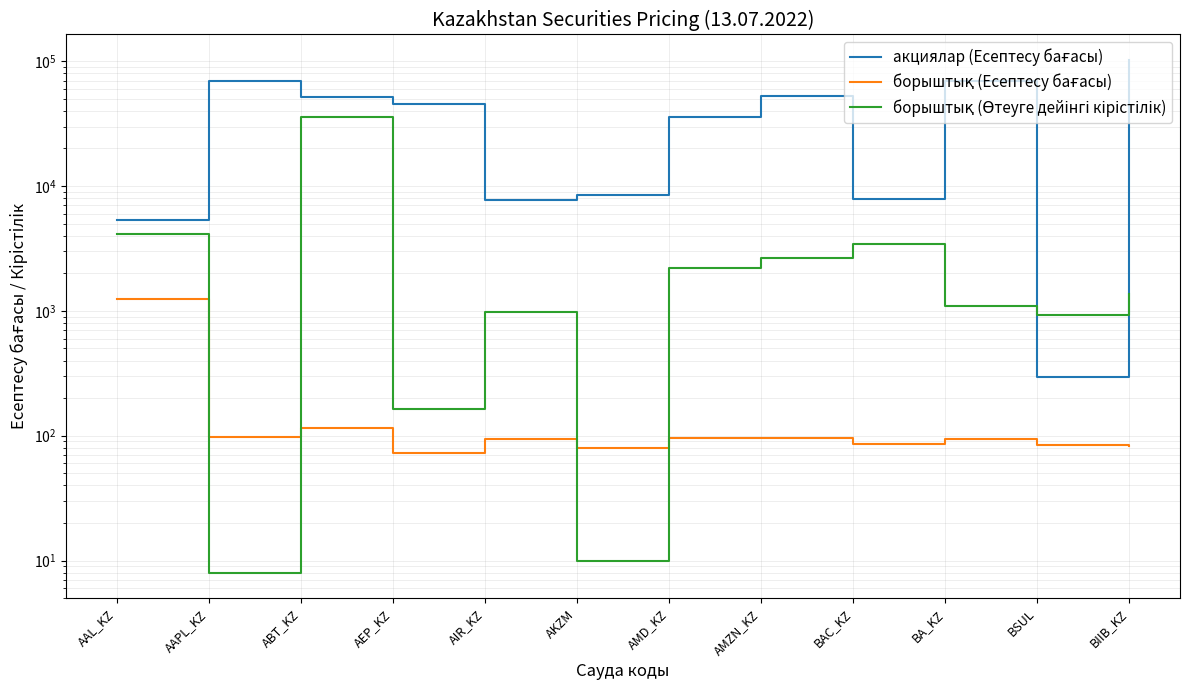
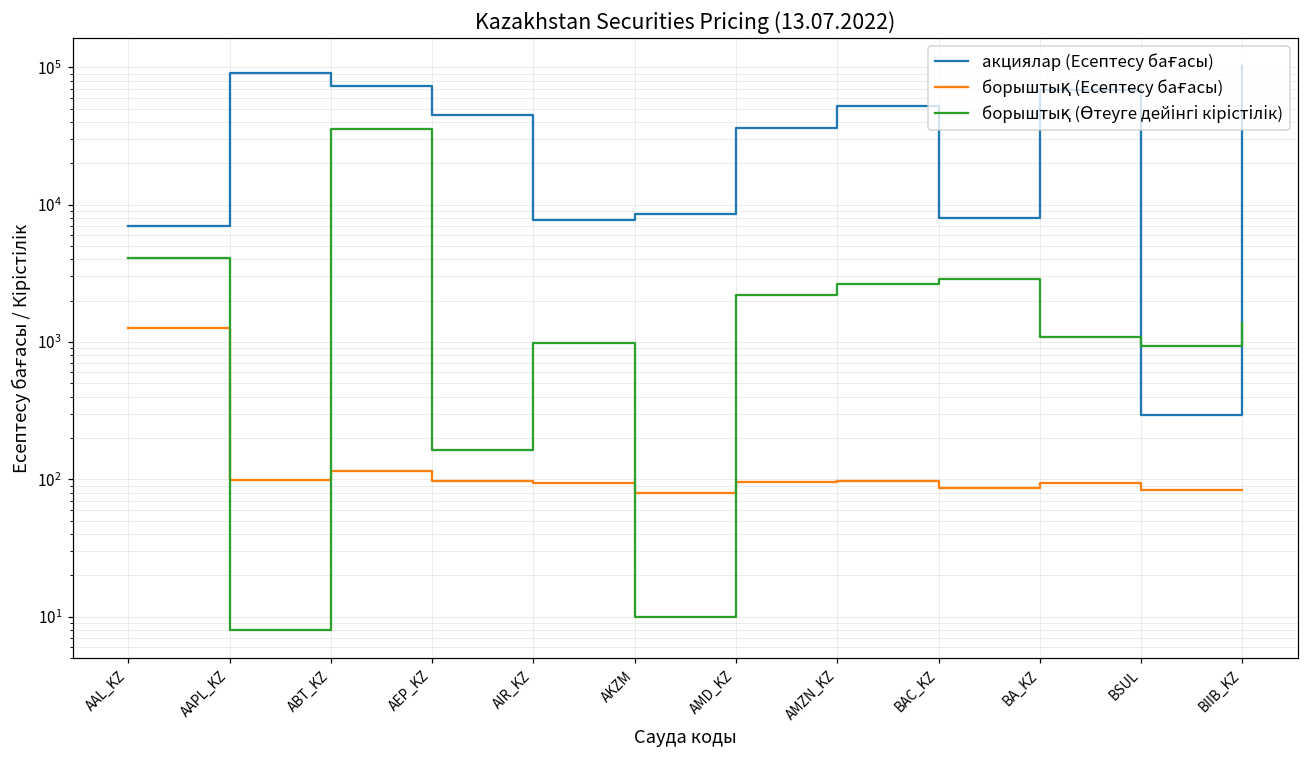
акциялар (Есептесу бағасы), AAL_KZ: 5300 -> 7000
акциялар (Есептесу бағасы), AAPL_KZ: 70000 -> 90000
акциялар (Есептесу бағасы), ABT_KZ: 52000 -> 70000
борыштық (Есептесу бағасы), AEP_KZ: 70 -> 100
борыштық (Өтеуге дейінгі кірістілік), BAC_KZ: 3400 -> 2900
